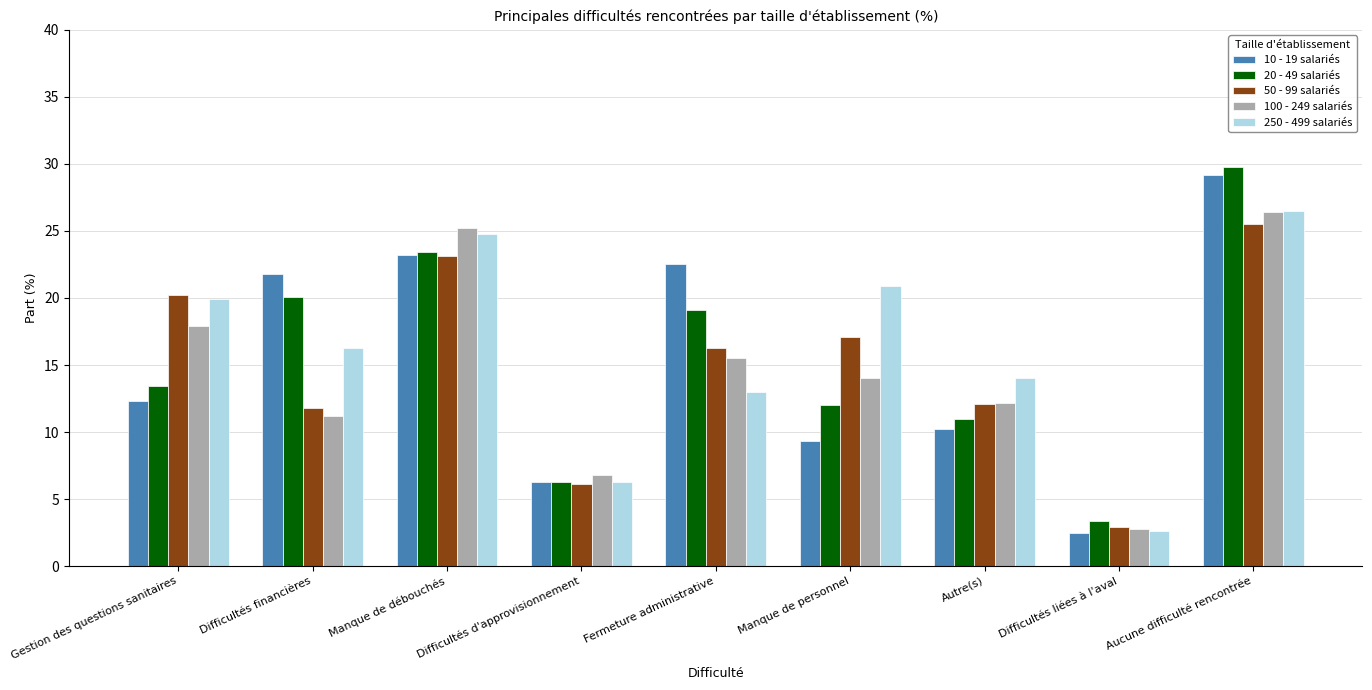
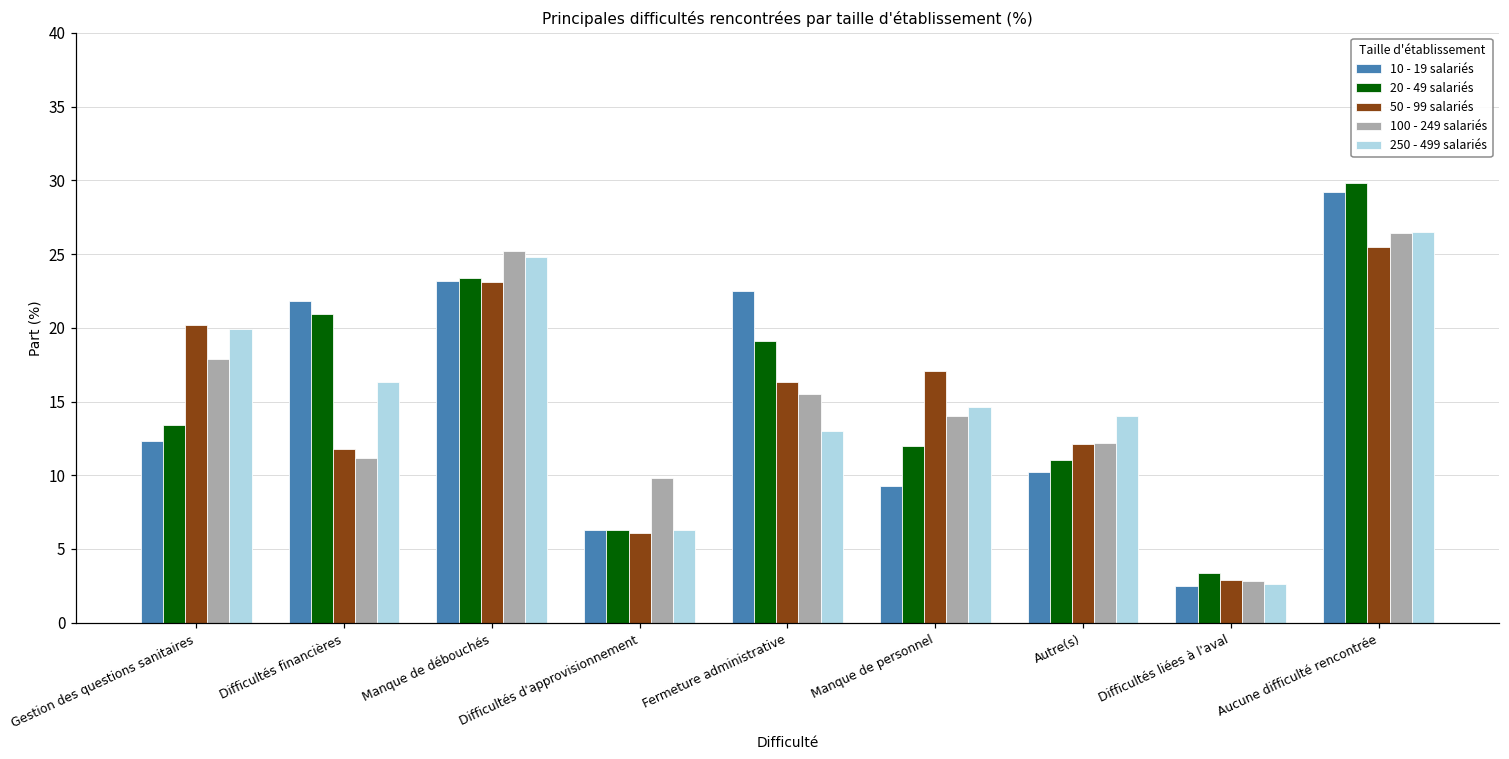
20 - 49 salariés, Difficultés financières: 20.1 -> 20.9
100 - 249 salariés, Difficultés d'approvisionnement: 6.8 -> 9.8
250 - 499 salariés, Manque de personnel: 20.9 -> 14.6
